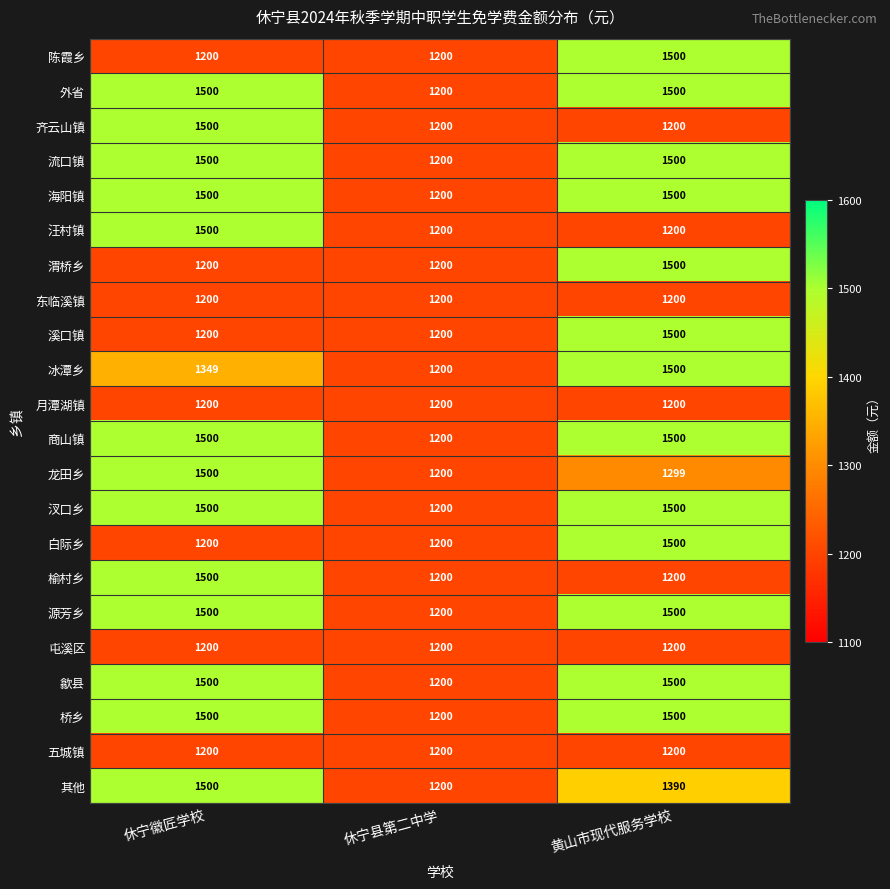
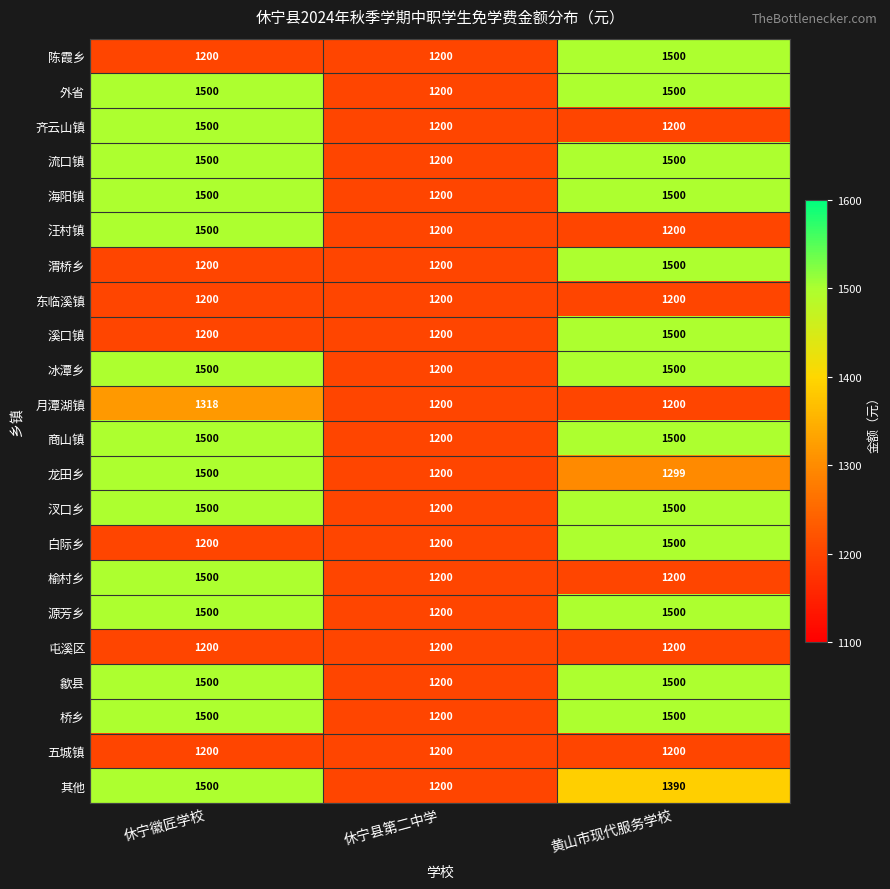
冰潭乡, 休宁徽匠学校: 1349 -> 1500
月潭湖镇, 休宁徽匠学校: 1200 -> 1318
